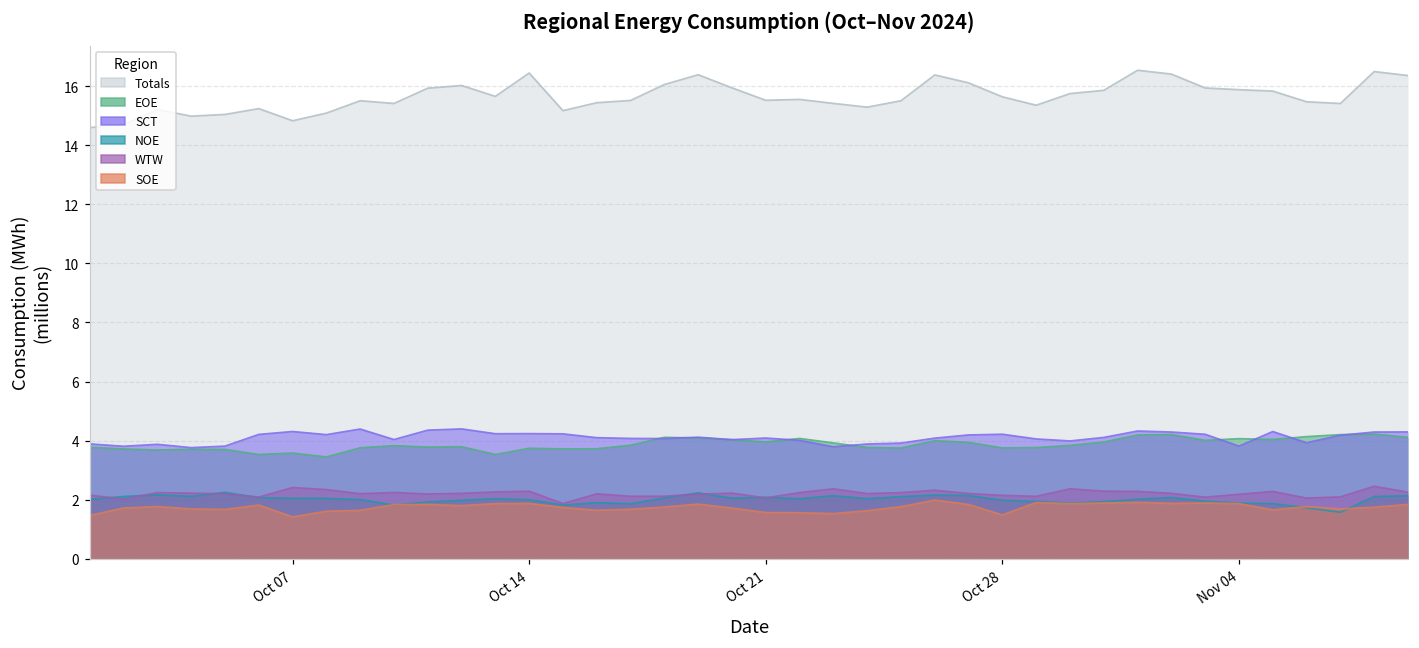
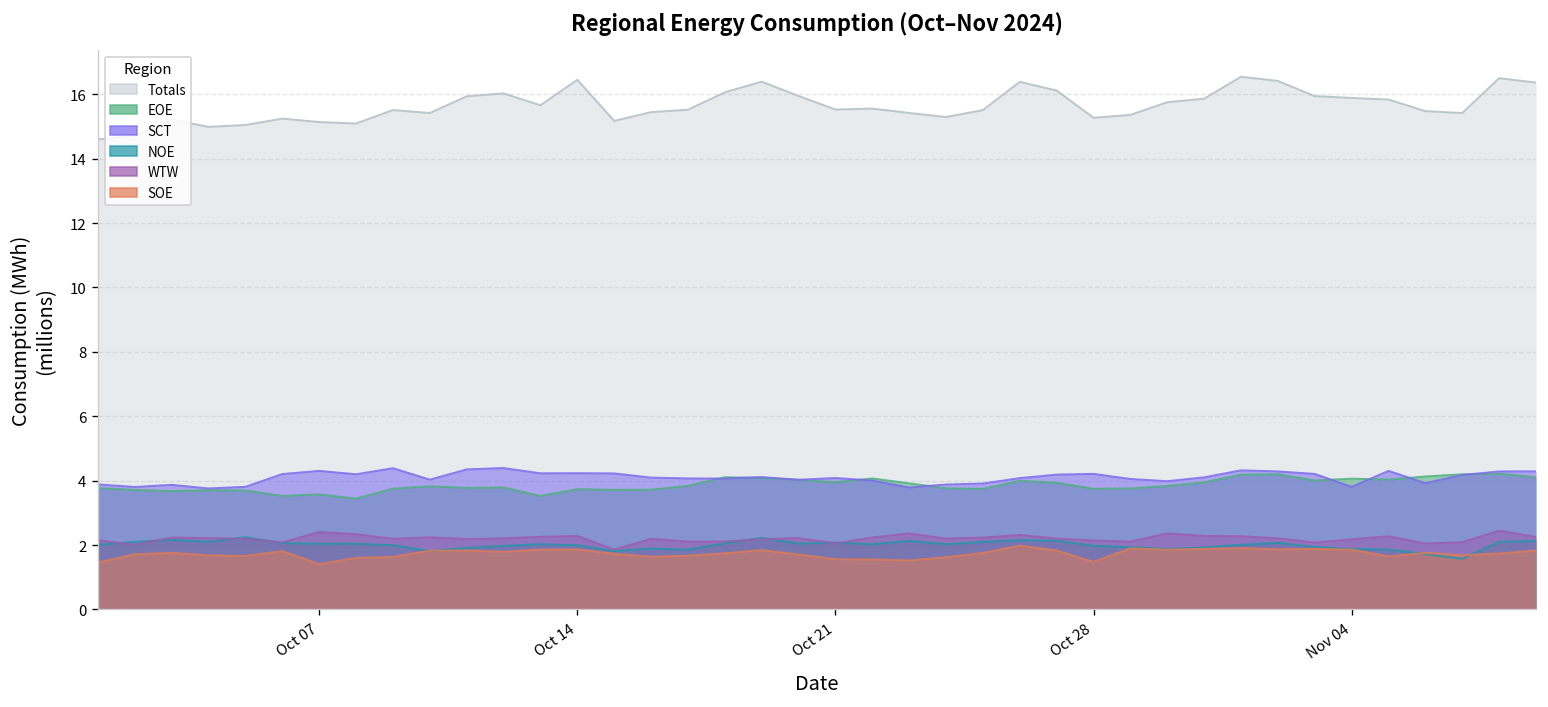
Totals, Oct 07: 14.8 -> 15.1
Totals, Oct 28: 15.6 -> 15.3
